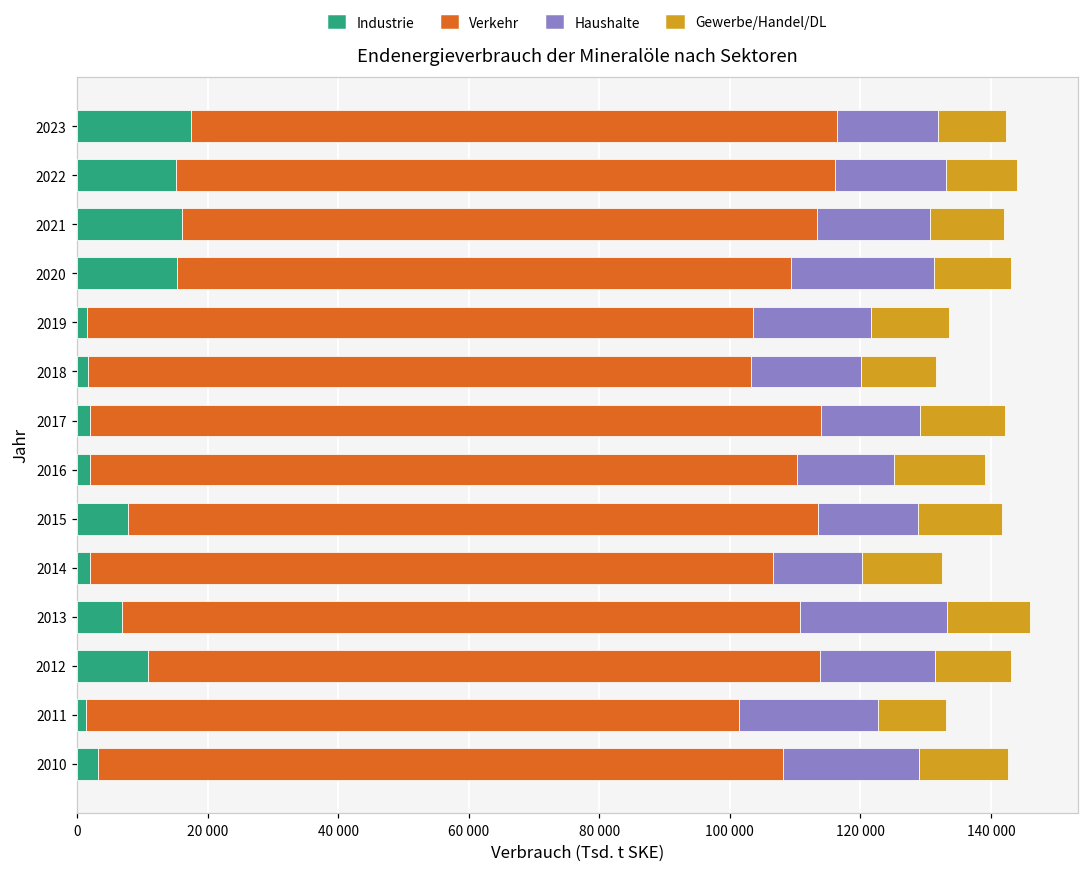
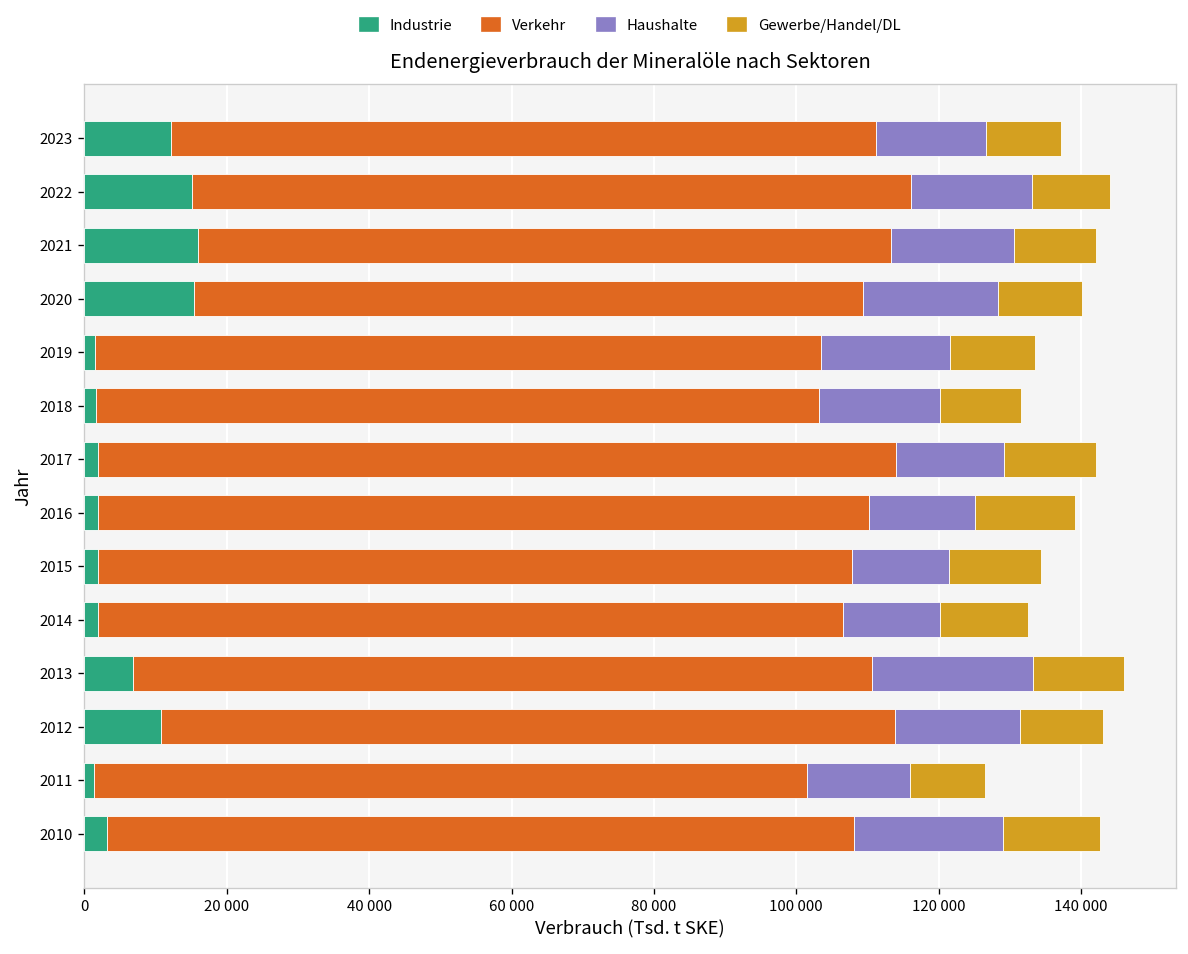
Industrie, 2023: 17000 -> 12000
Haushalte, 2020: 22000 -> 19000
Industrie, 2015: 8000 -> 2000
Haushalte, 2015: 15000 -> 14000
Haushalte, 2011: 21000 -> 15000
